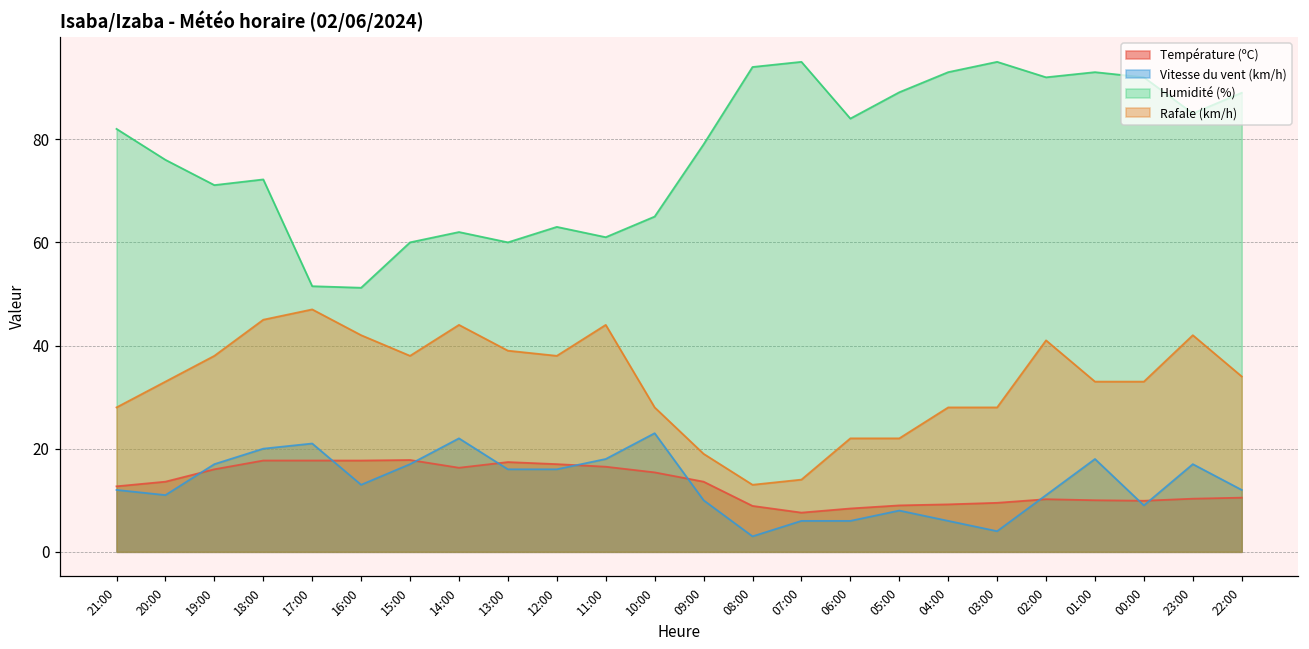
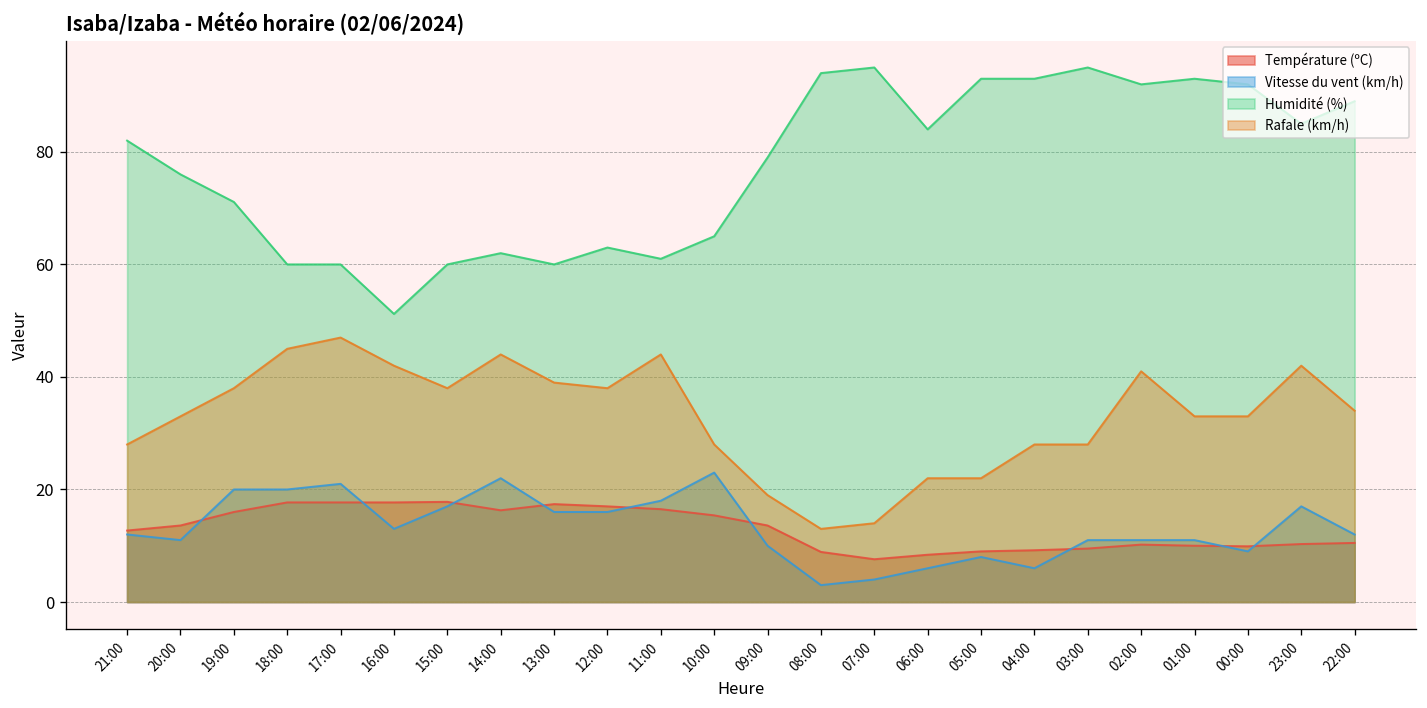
Vitesse du vent (km/h), 19:00: 17 -> 20
Humidité (%), 18:00: 72 -> 60
Humidité (%), 17:00: 52 -> 60
Vitesse du vent (km/h), 07:00: 6 -> 4
Humidité (%), 05:00: 89 -> 93
Vitesse du vent (km/h), 03:00: 4 -> 11
Vitesse du vent (km/h), 01:00: 18 -> 11
